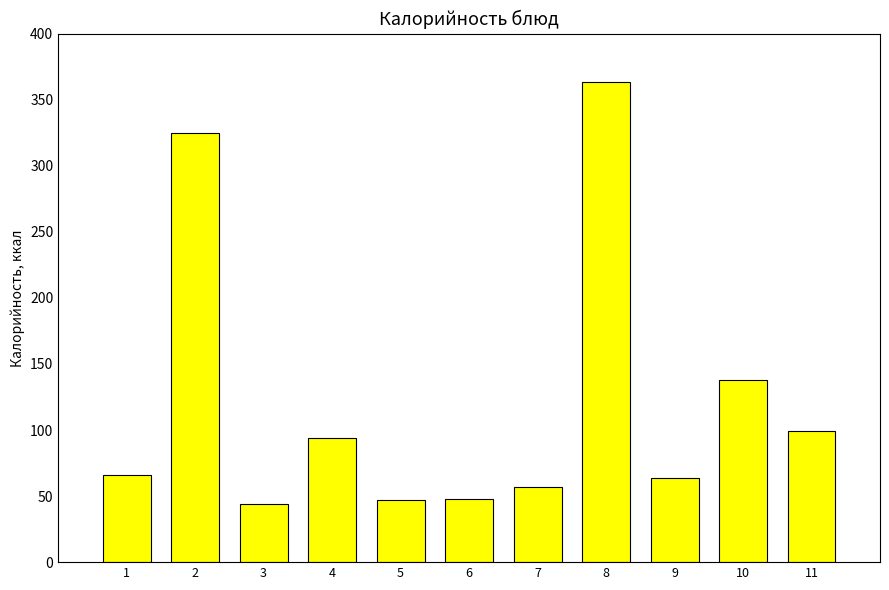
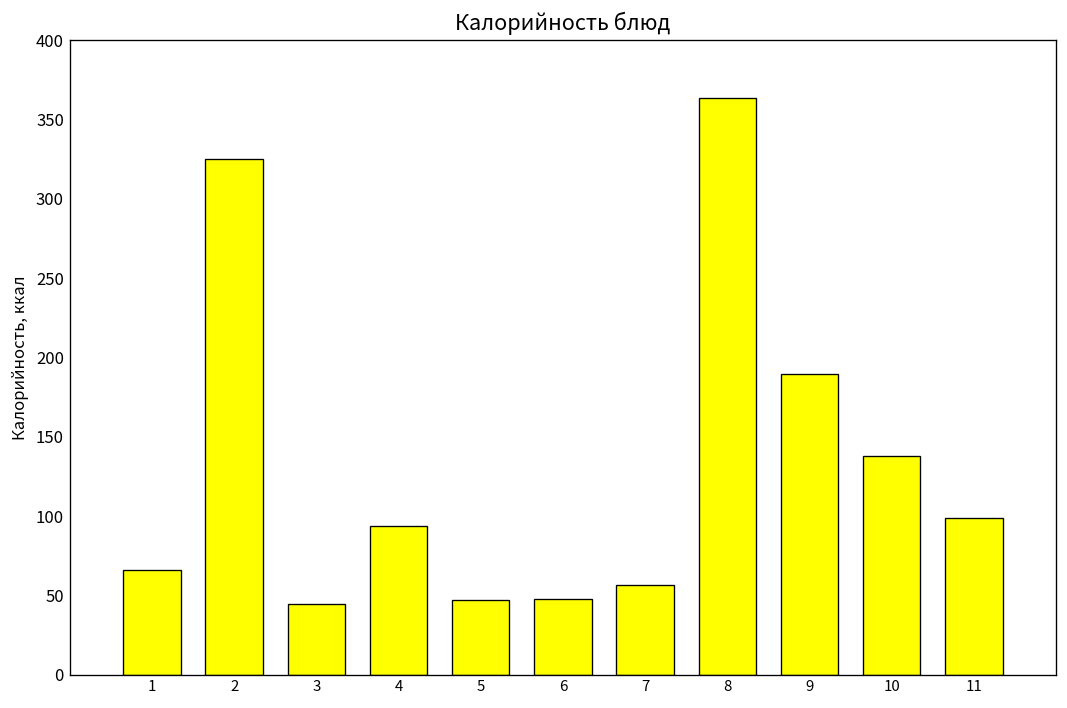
9: 64 -> 190
